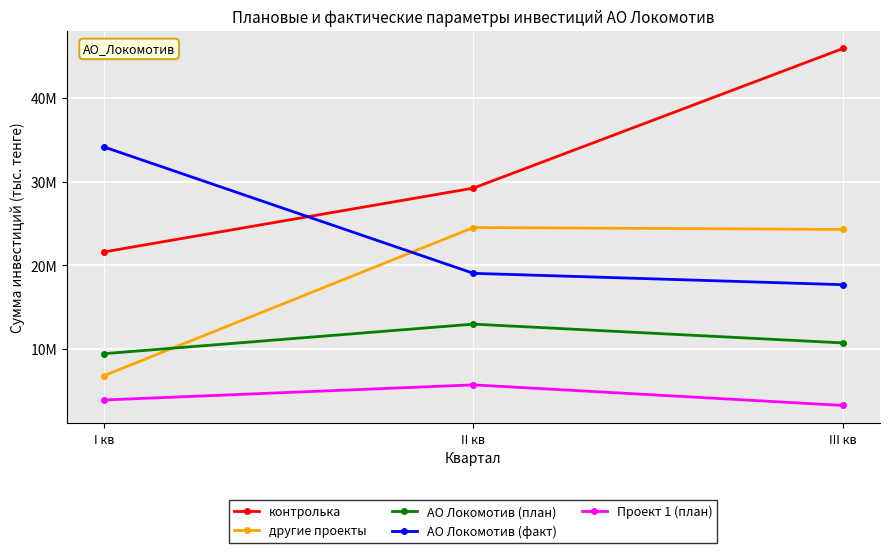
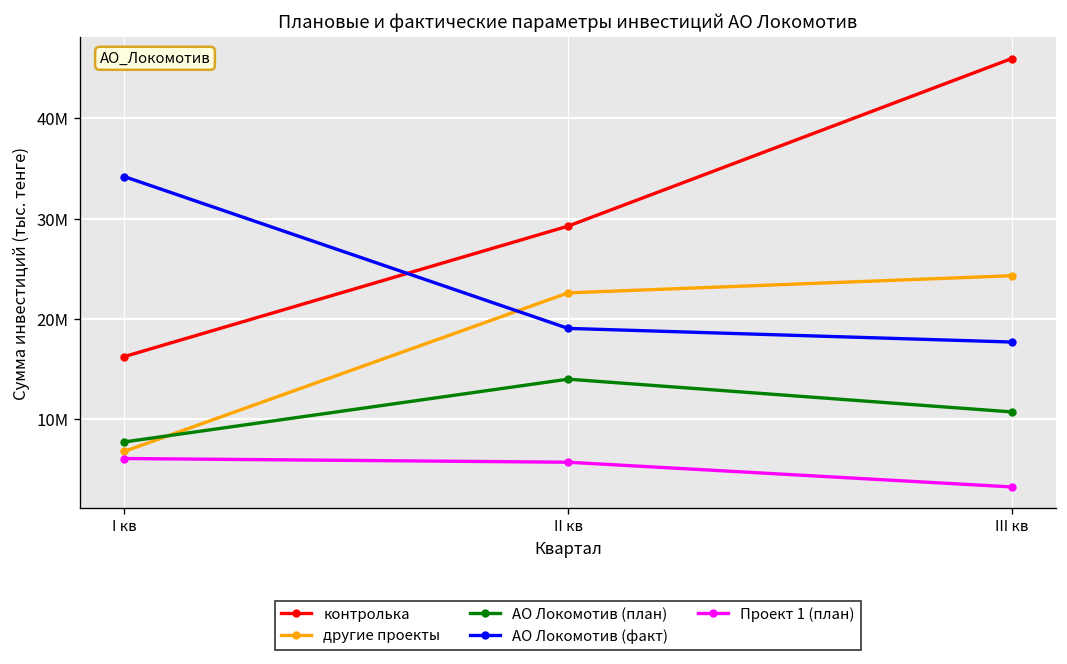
контролька, I кв: 22000000 -> 16000000
АО Локомотив (план), I кв: 9000000 -> 8000000
Проект 1 (план), I кв: 4000000 -> 6000000
другие проекты, II кв: 25000000 -> 23000000
АО Локомотив (план), II кв: 13000000 -> 14000000
